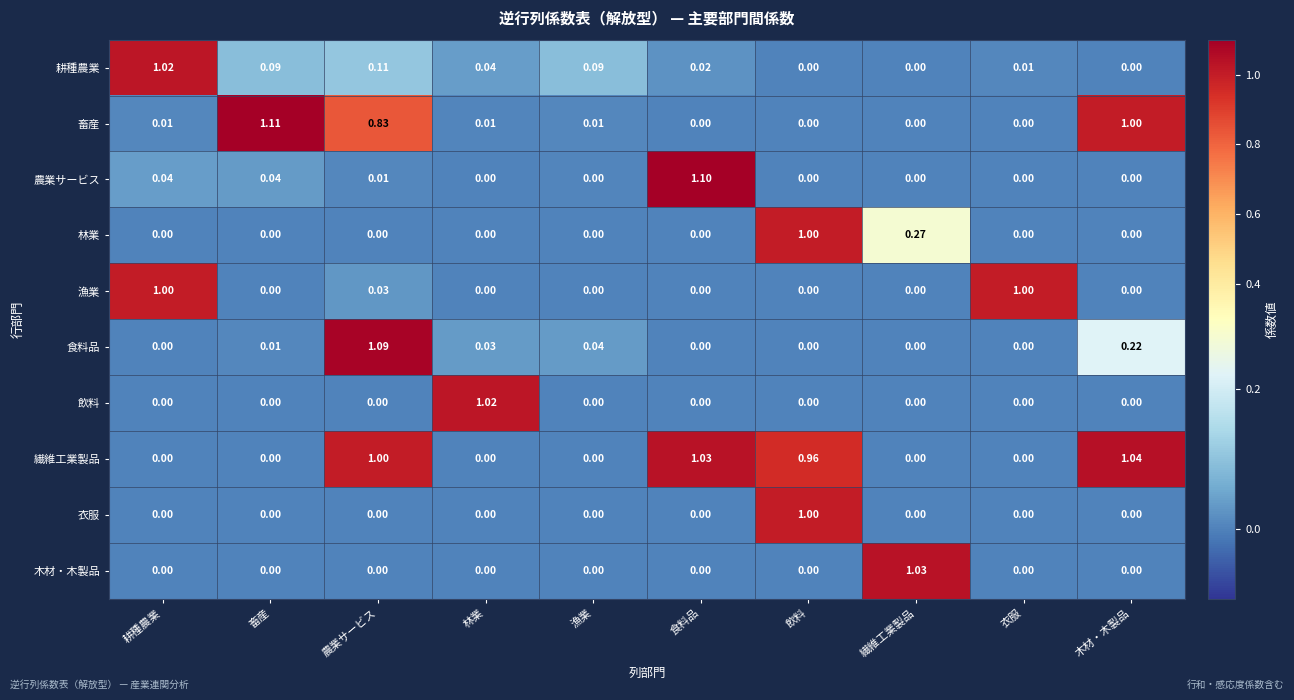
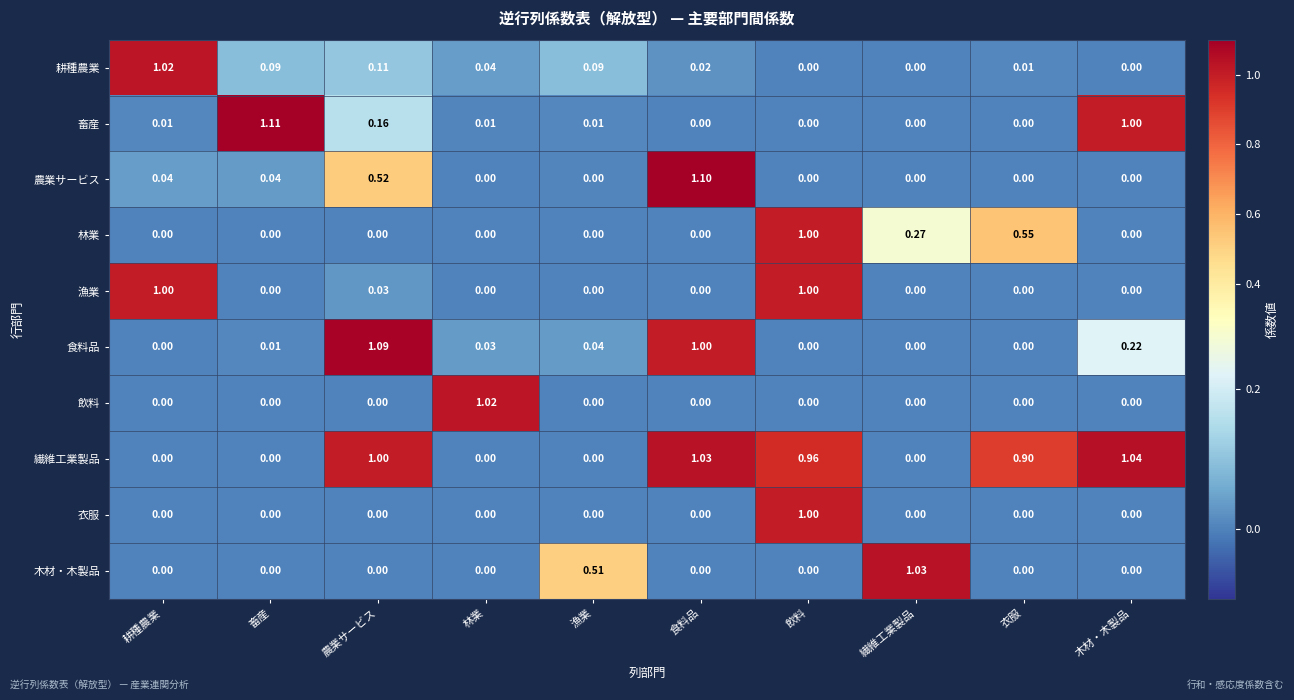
畜産, 農業サービス: 0.83 -> 0.16
農業サービス, 農業サービス: 0.01 -> 0.52
林業, 衣服: 0.00 -> 0.55
漁業, 飲料: 0.00 -> 1.00
漁業, 衣服: 1.00 -> 0.00
食料品, 食料品: 0.00 -> 1.00
繊維工業製品, 衣服: 0.00 -> 0.90
木材・木製品, 漁業: 0.00 -> 0.51
